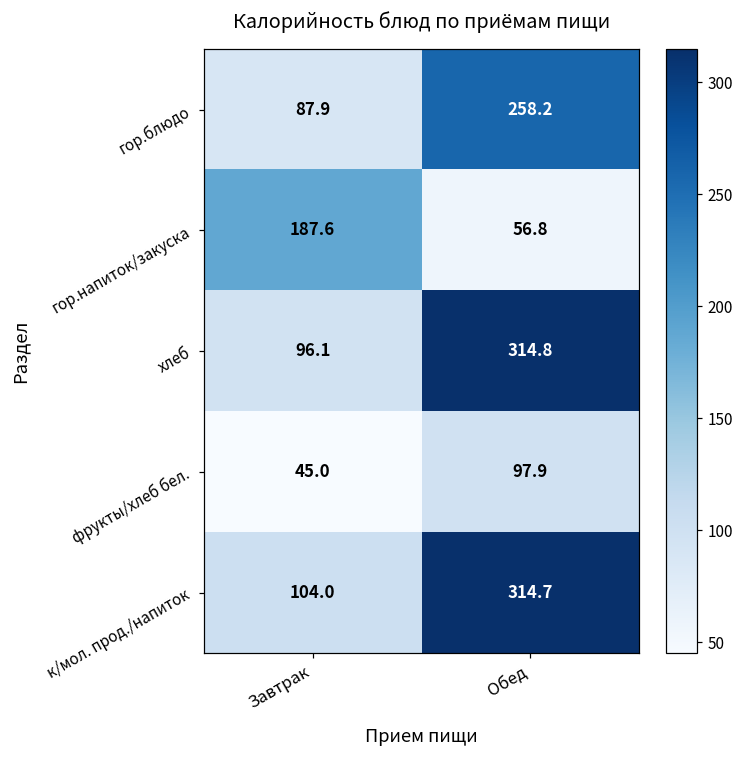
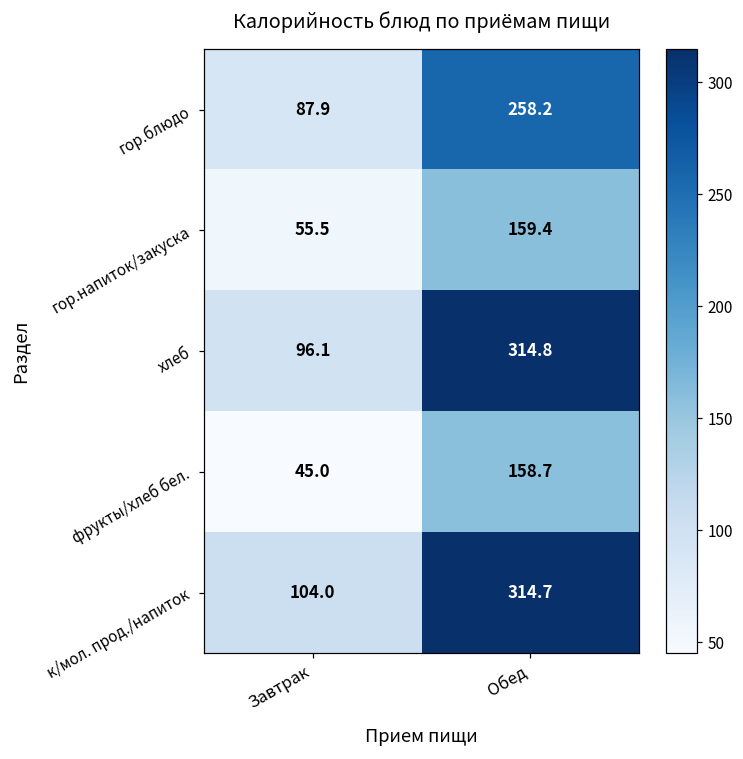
гор.напиток/закуска, Завтрак: 187.6 -> 55.5
гор.напиток/закуска, Обед: 56.8 -> 159.4
фрукты/хлеб бел., Обед: 97.9 -> 158.7
